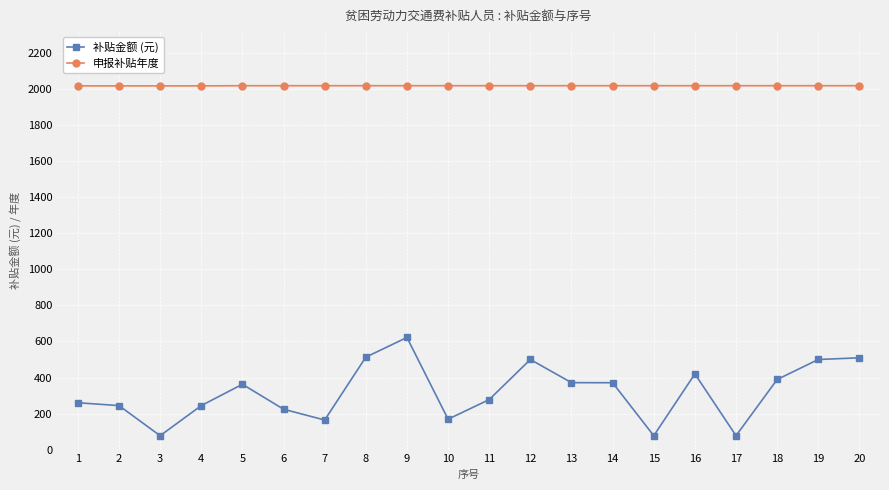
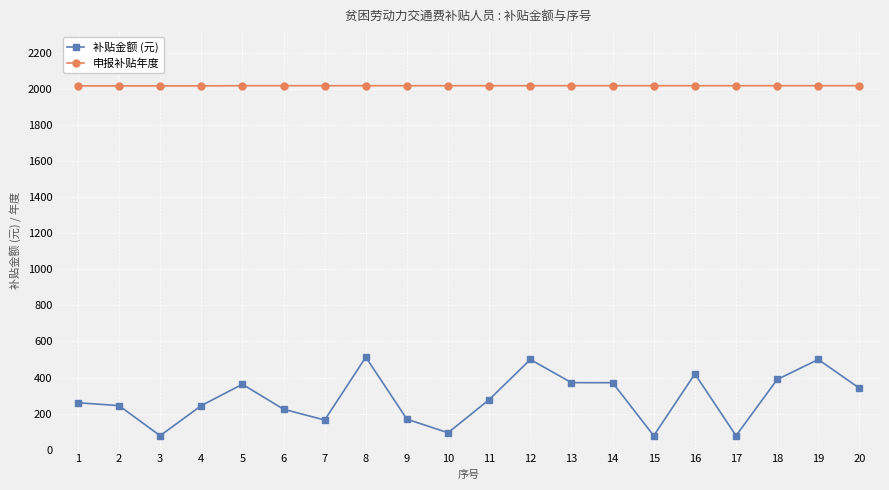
补贴金额 (元), 9: 620 -> 170
补贴金额 (元), 10: 170 -> 90
补贴金额 (元), 20: 510 -> 340
